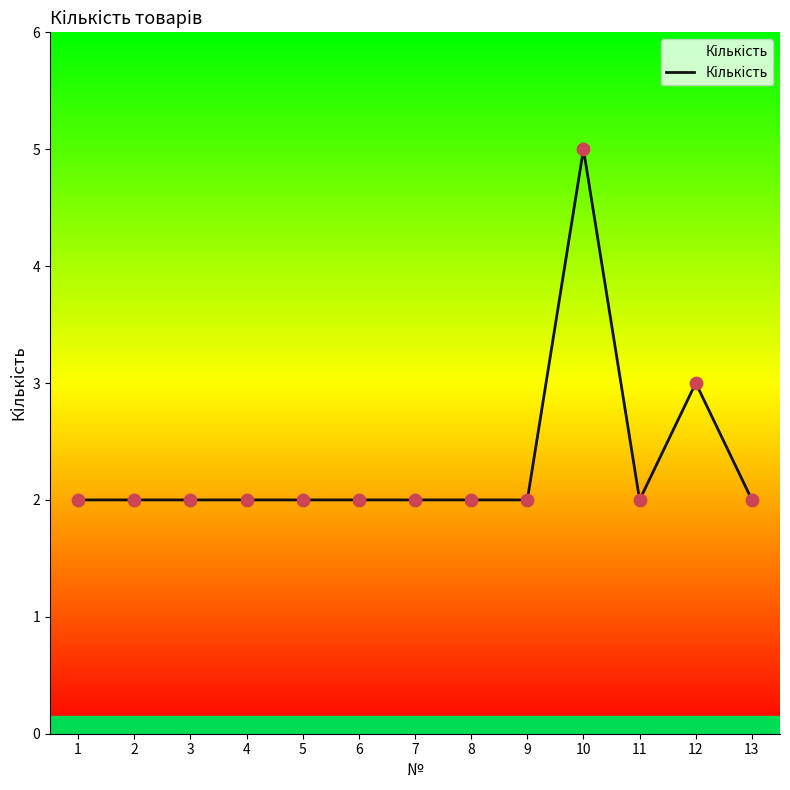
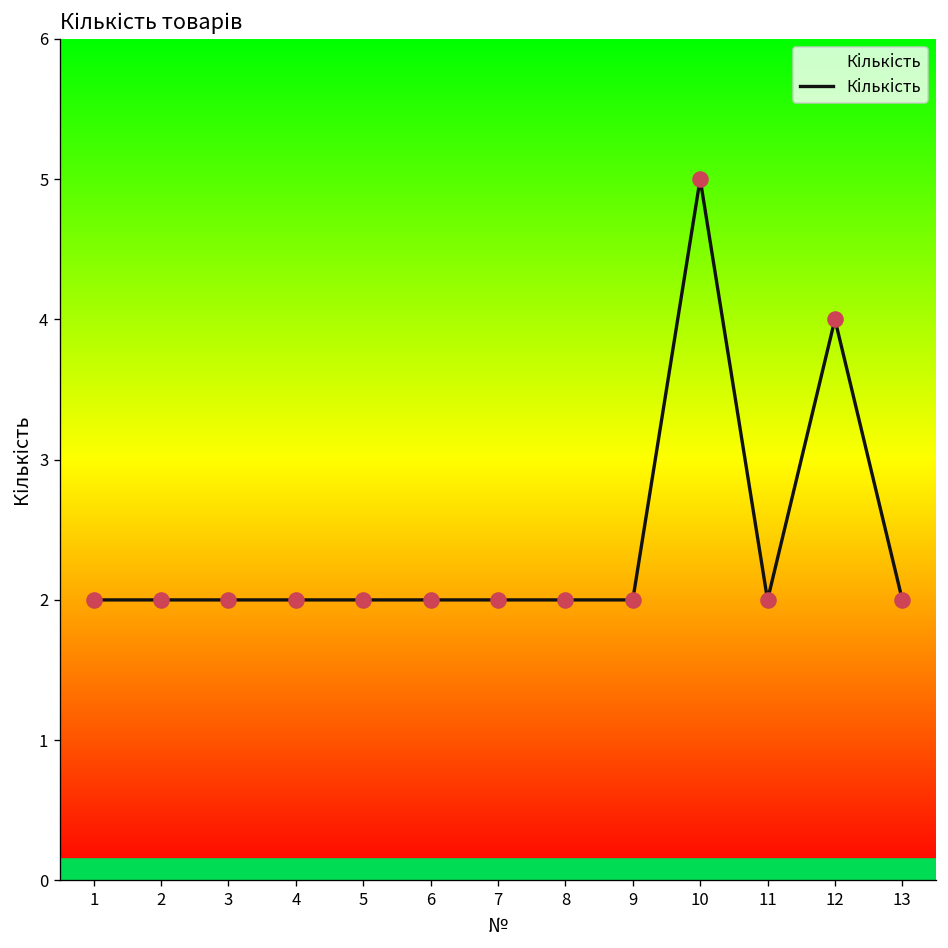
12: 3 -> 4
